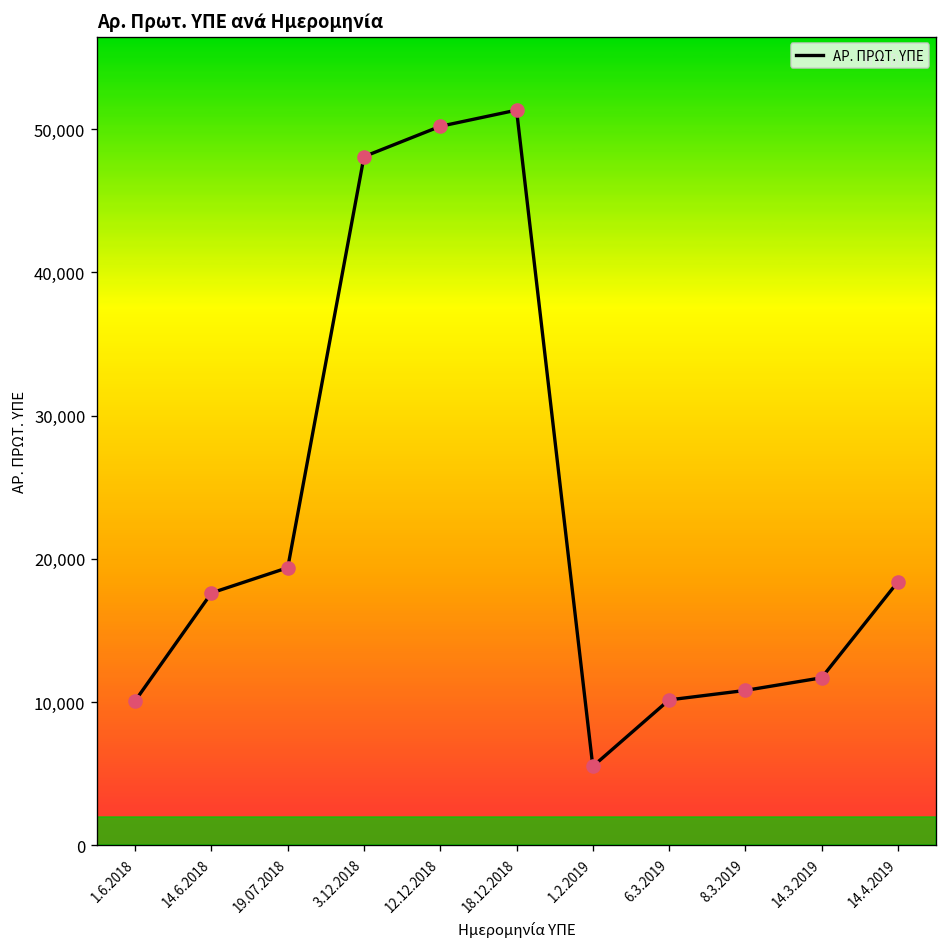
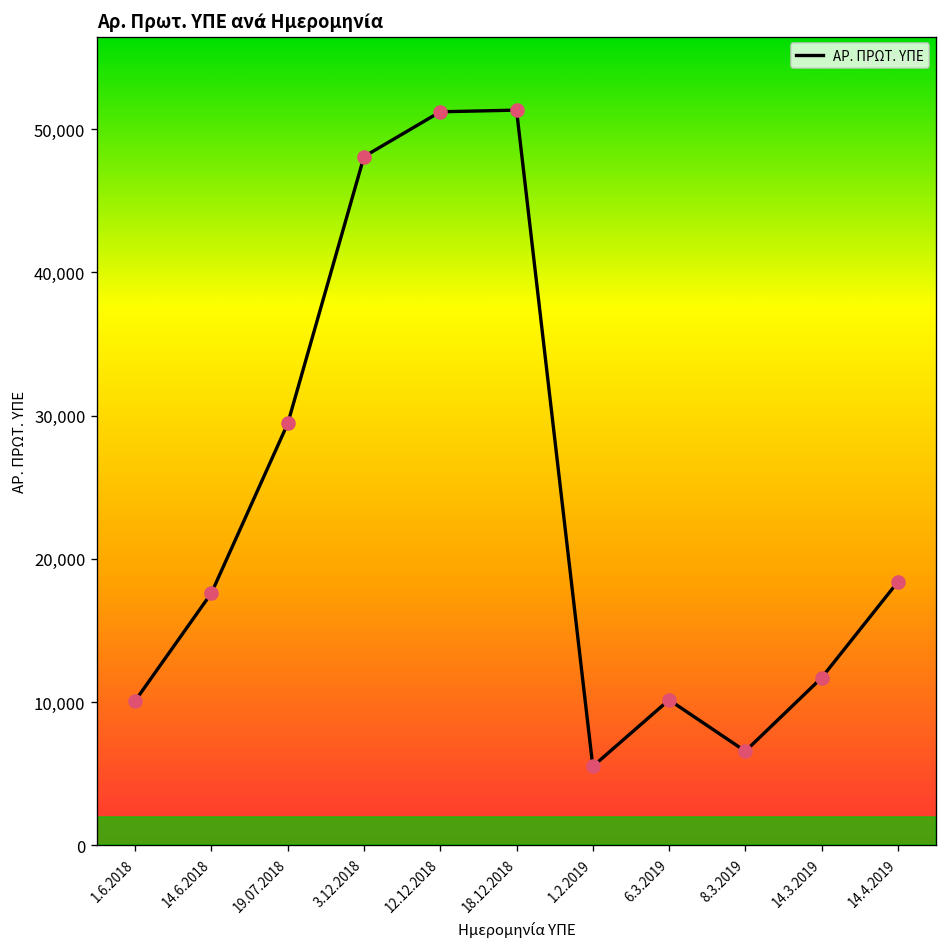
19.07.2018: 19,400 -> 29,500
12.12.2018: 50,200 -> 51,200
8.3.2019: 10,800 -> 6,600
